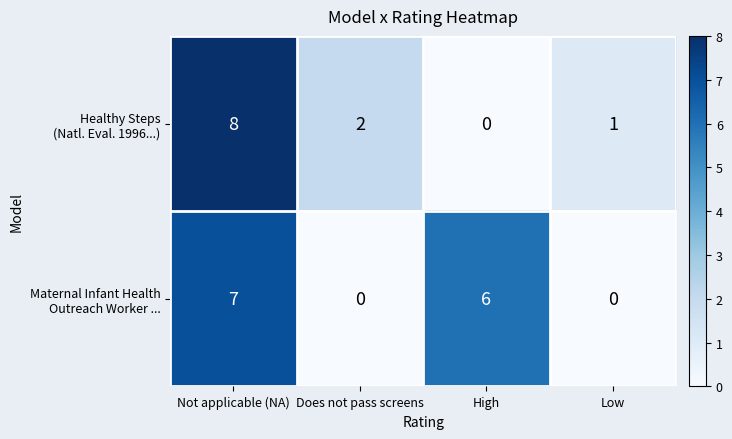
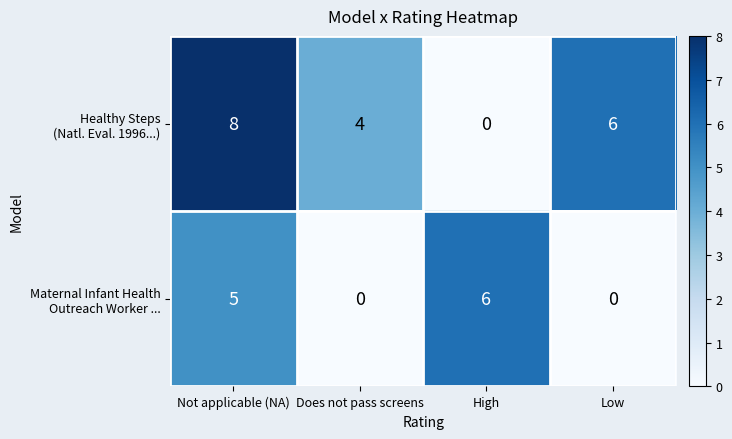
Healthy Steps (Natl. Eval. 1996...), Does not pass screens: 2 -> 4
Healthy Steps (Natl. Eval. 1996...), Low: 1 -> 6
Maternal Infant Health Outreach Worker ..., Not applicable (NA): 7 -> 5
